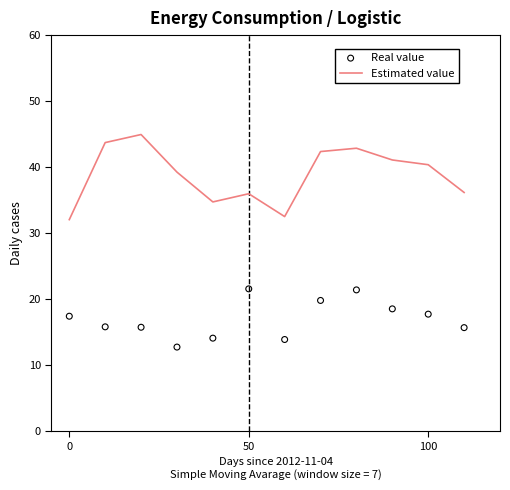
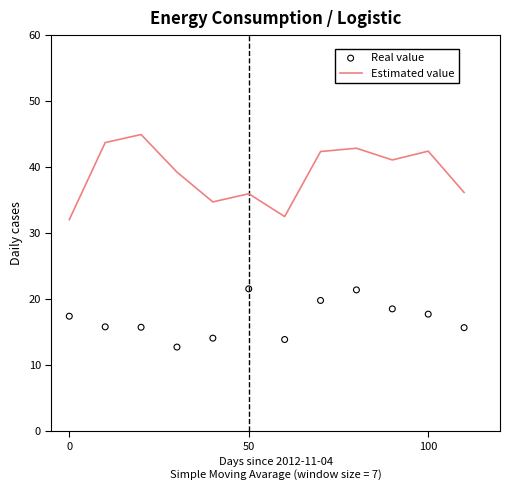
Estimated value, 100: 40 -> 42
